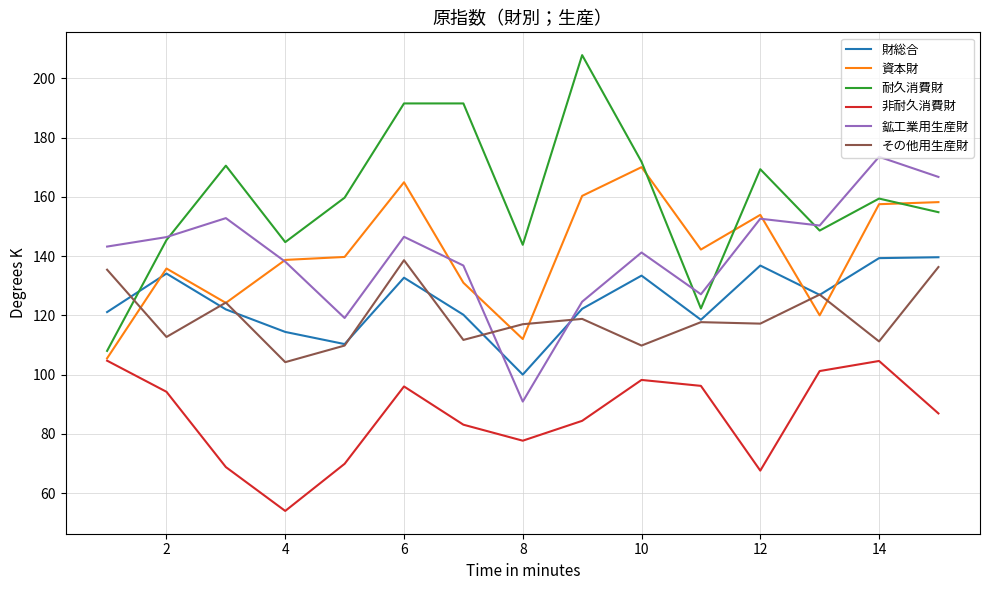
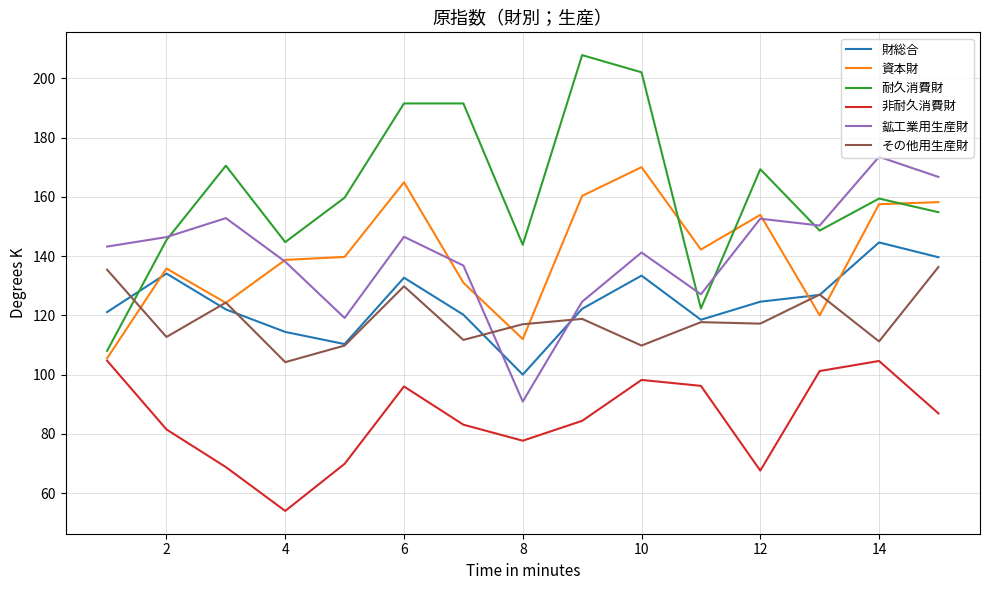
非耐久消費財, 2: 94 -> 82
その他用生産財, 6: 139 -> 130
耐久消費財, 10: 172 -> 202
財総合, 12: 137 -> 125
財総合, 14: 139 -> 145
